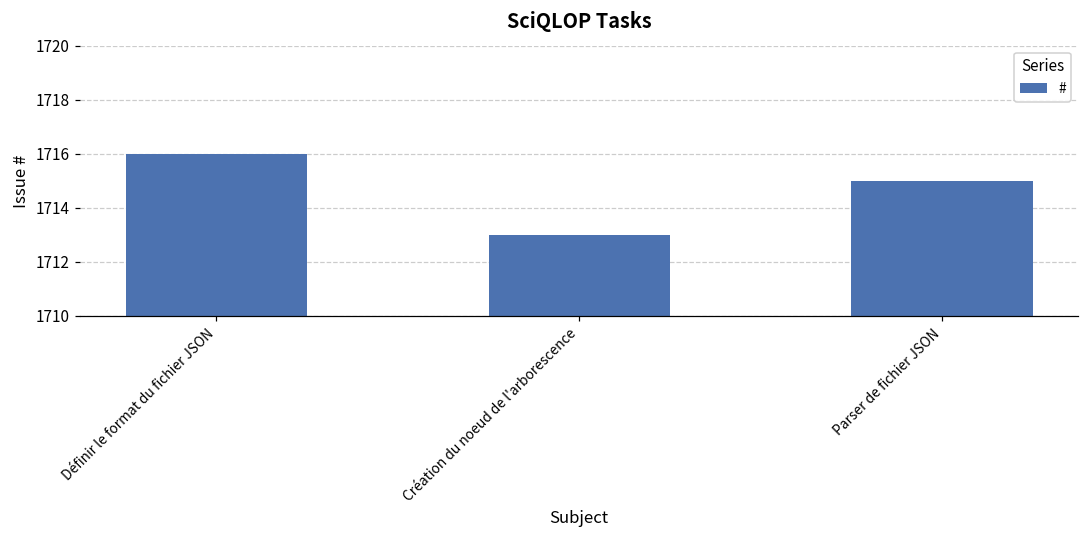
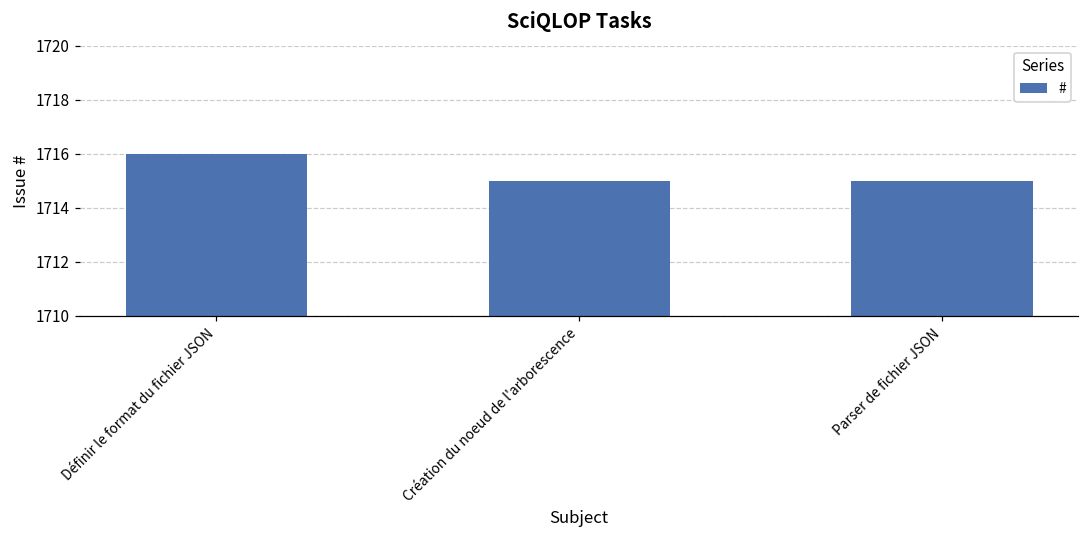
Création du noeud de l'arborescence: 1713 -> 1715
